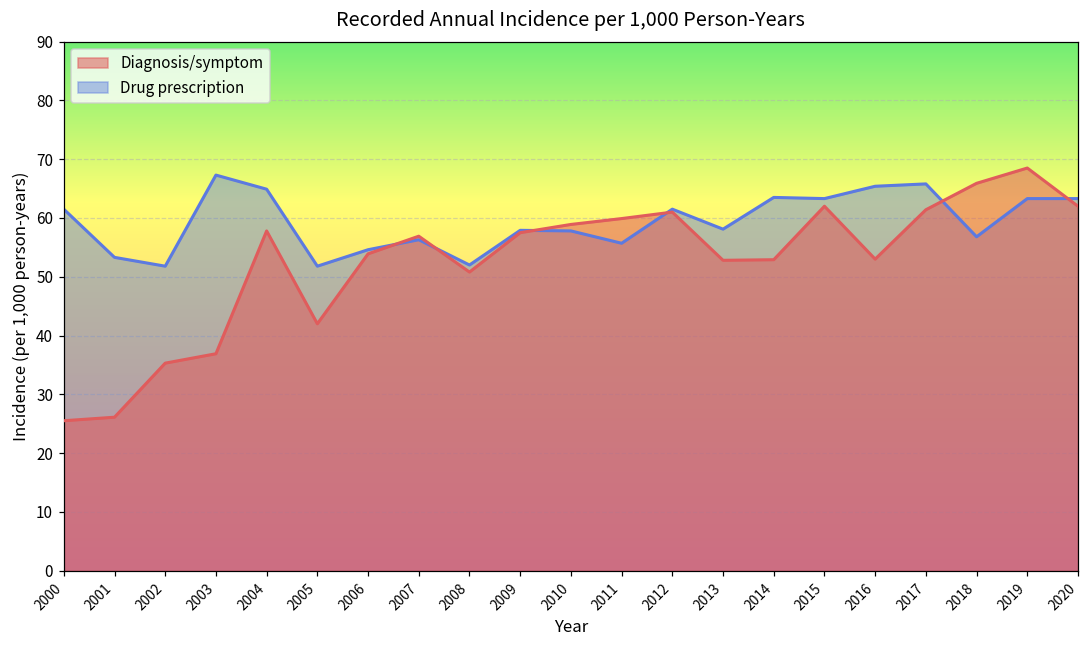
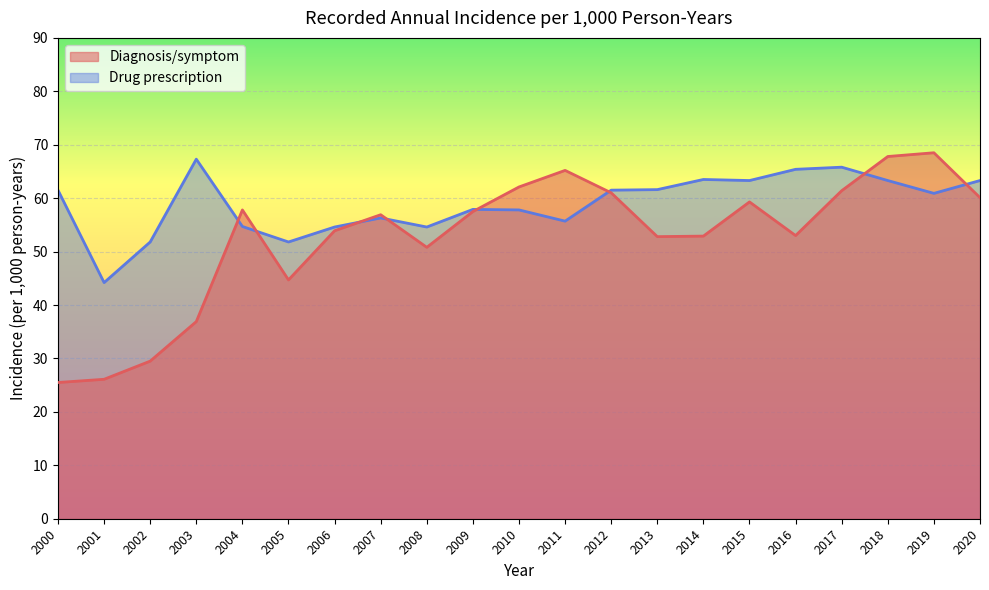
Drug prescription, 2001: 53 -> 44
Diagnosis/symptom, 2002: 35 -> 30
Drug prescription, 2004: 65 -> 55
Diagnosis/symptom, 2005: 42 -> 45
Drug prescription, 2008: 52 -> 55
Diagnosis/symptom, 2010: 59 -> 62
Diagnosis/symptom, 2011: 60 -> 65
Drug prescription, 2013: 58 -> 62
Diagnosis/symptom, 2015: 62 -> 59
Diagnosis/symptom, 2018: 66 -> 68
Drug prescription, 2018: 57 -> 63
Drug prescription, 2019: 63 -> 61
Diagnosis/symptom, 2020: 62 -> 60
